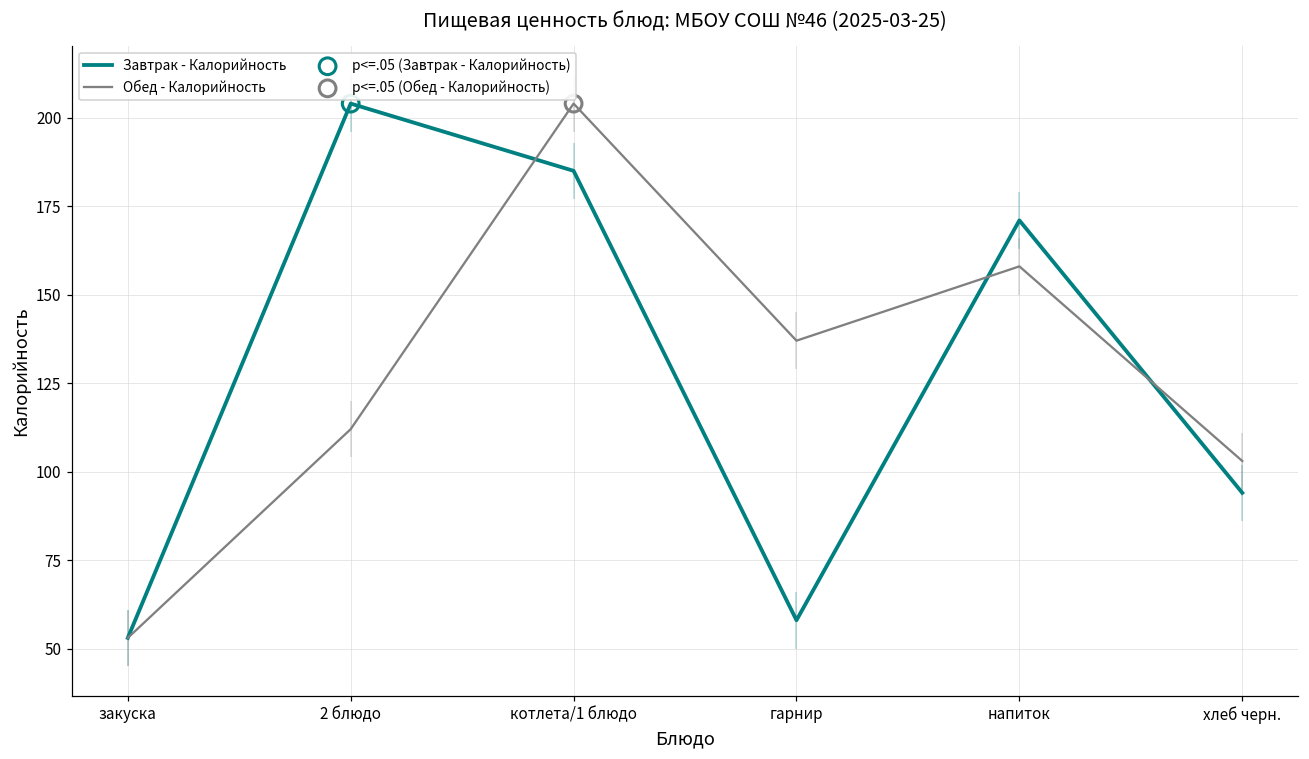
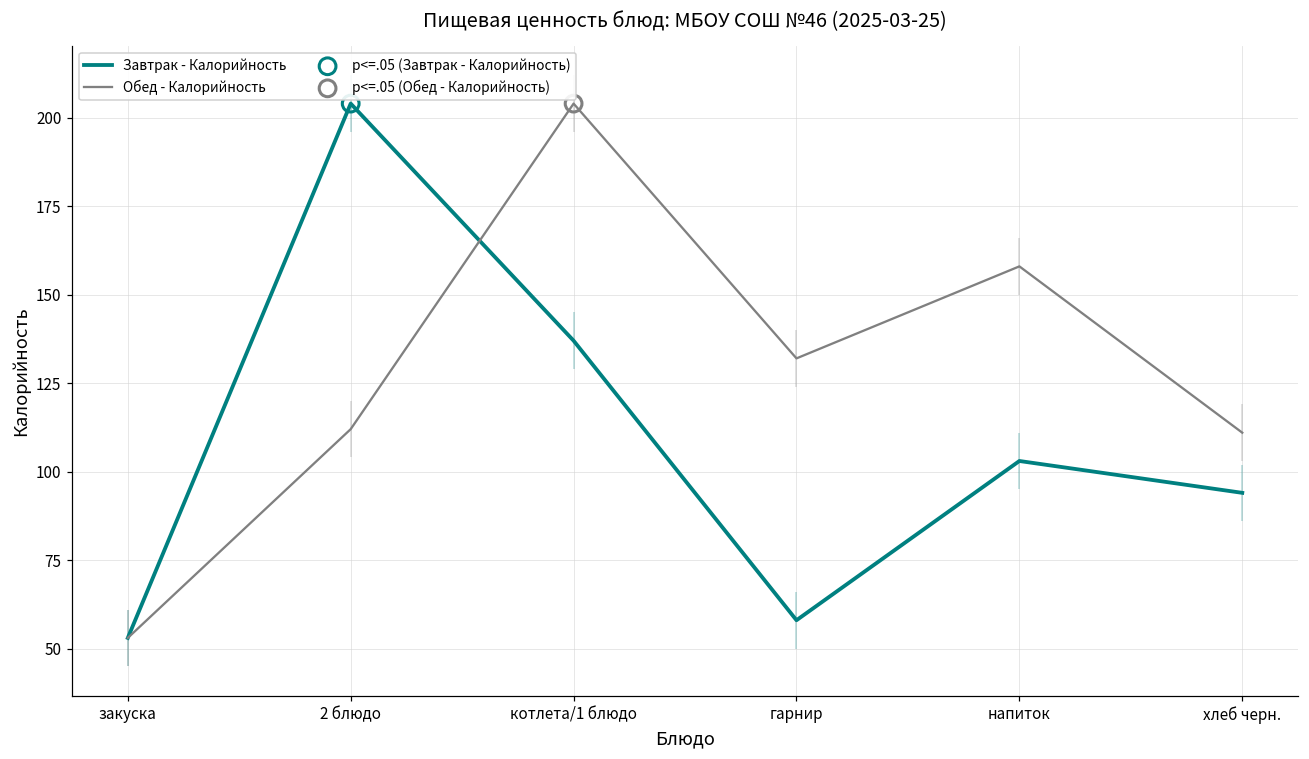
Завтрак - Калорийность, котлета/1 блюдо: 185 -> 137
Обед - Калорийность, гарнир: 137 -> 132
Завтрак - Калорийность, напиток: 171 -> 103
Обед - Калорийность, хлеб черн.: 103 -> 111
